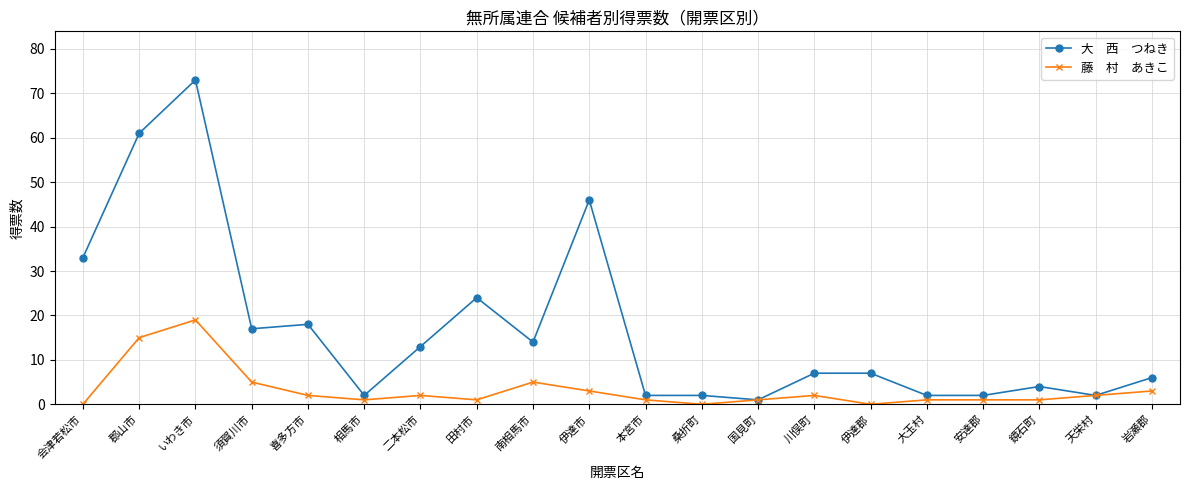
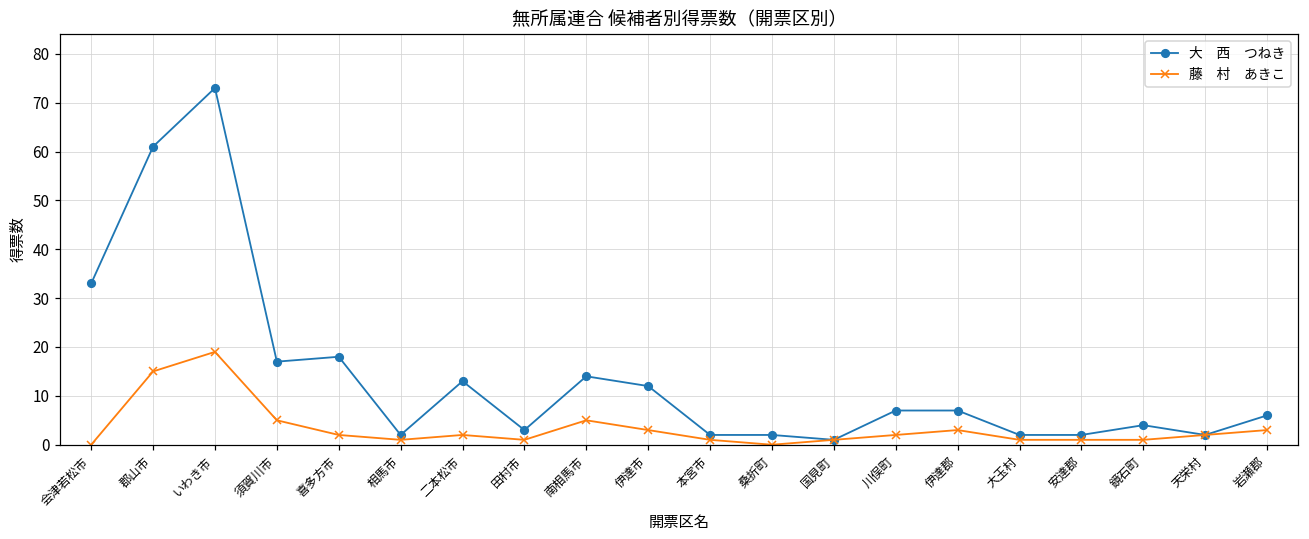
大 西 つねき, 田村市: 24 -> 3
大 西 つねき, 伊達市: 46 -> 12
藤 村 あきこ, 伊達郡: 0 -> 3
